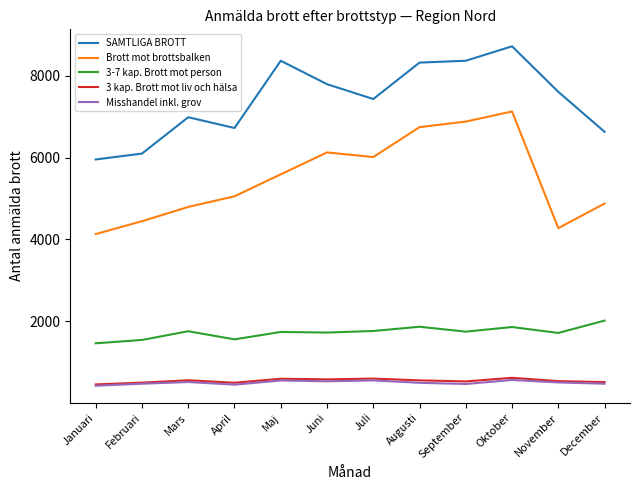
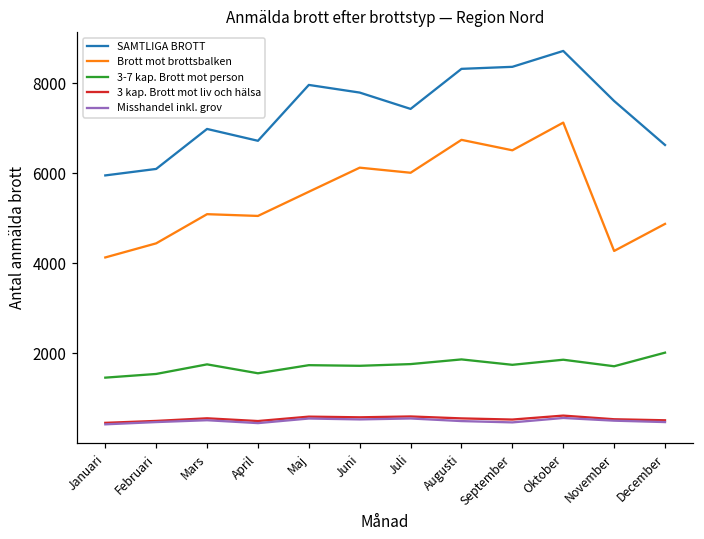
Brott mot brottsbalken, Mars: 4800 -> 5100
SAMTLIGA BROTT, Maj: 8400 -> 8000
Brott mot brottsbalken, September: 6900 -> 6500
